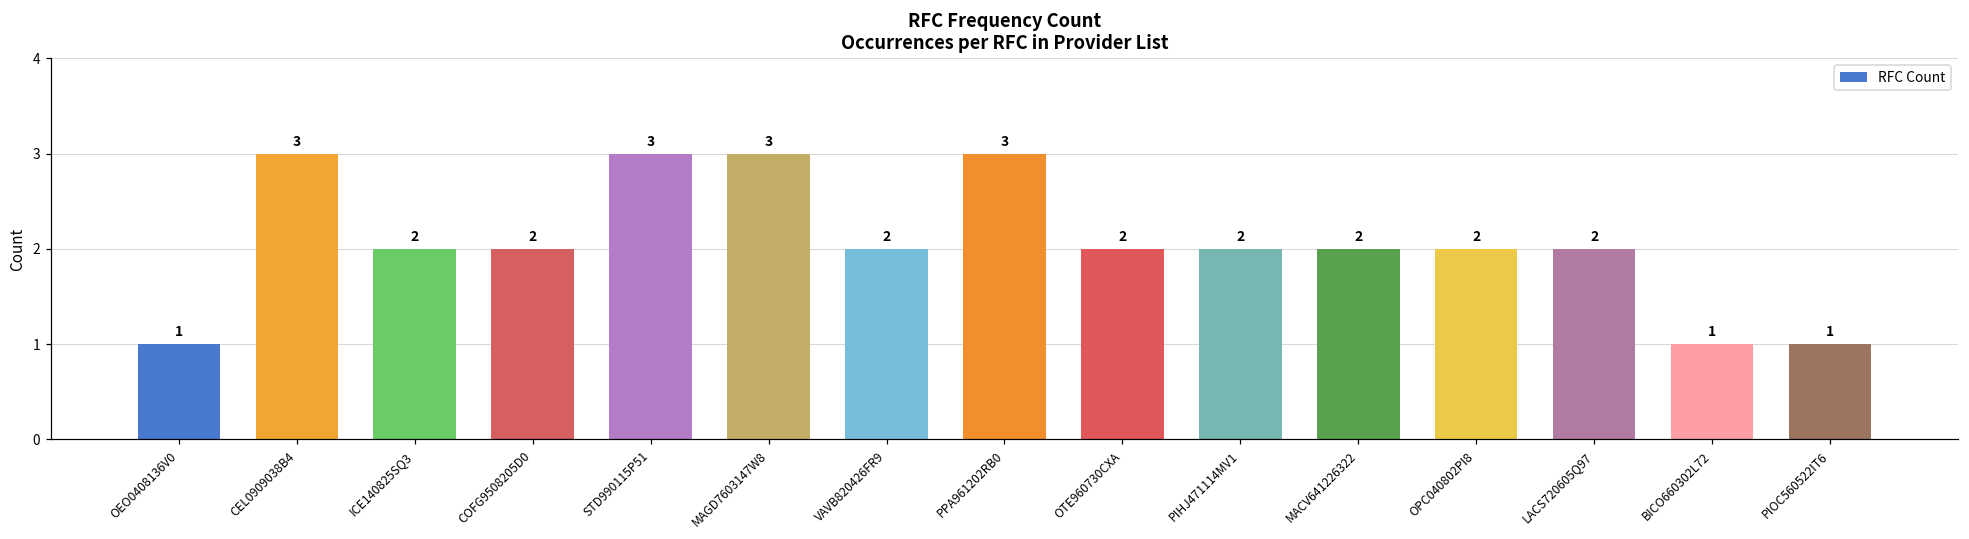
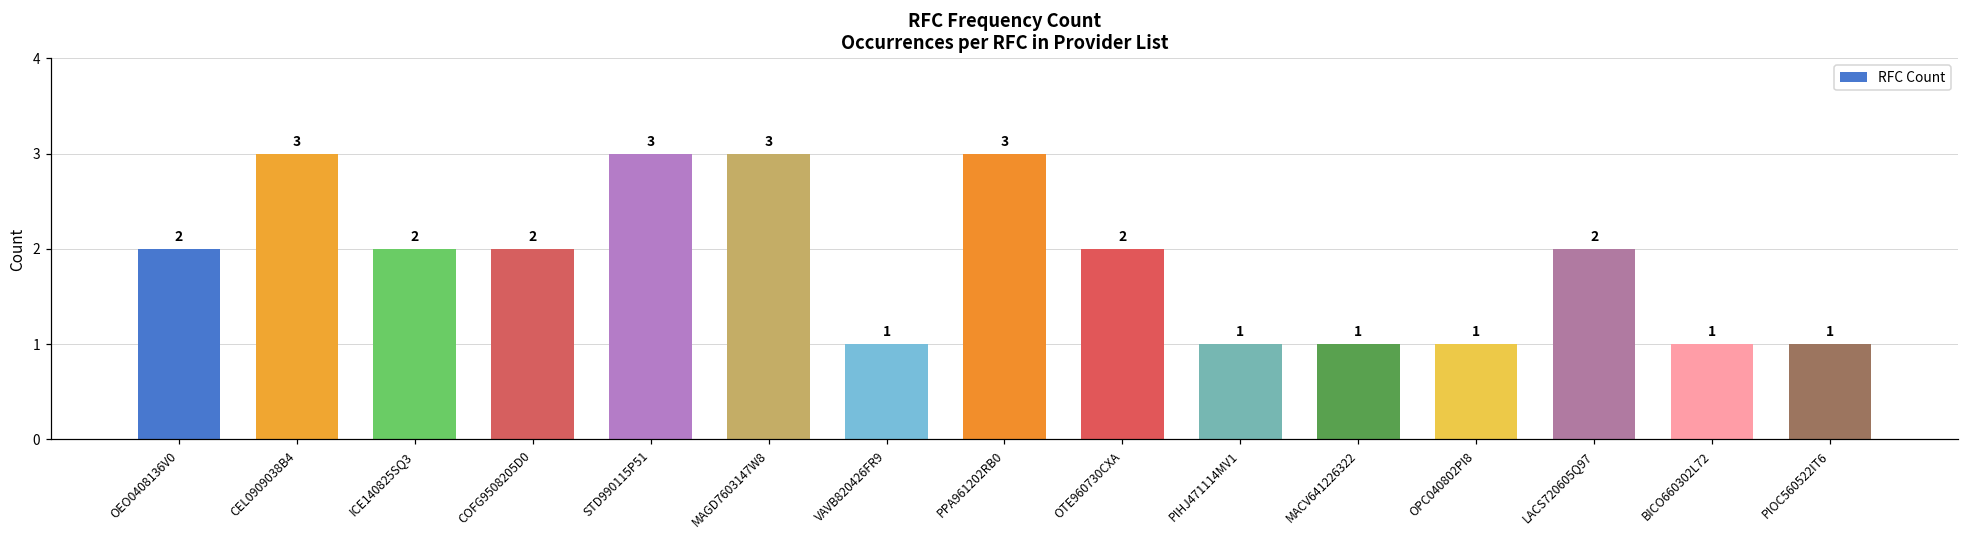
OEO0408136V0: 1 -> 2
VAVB820426FR9: 2 -> 1
PIHJ471114MV1: 2 -> 1
MACV641226322: 2 -> 1
OPC040802PI8: 2 -> 1
